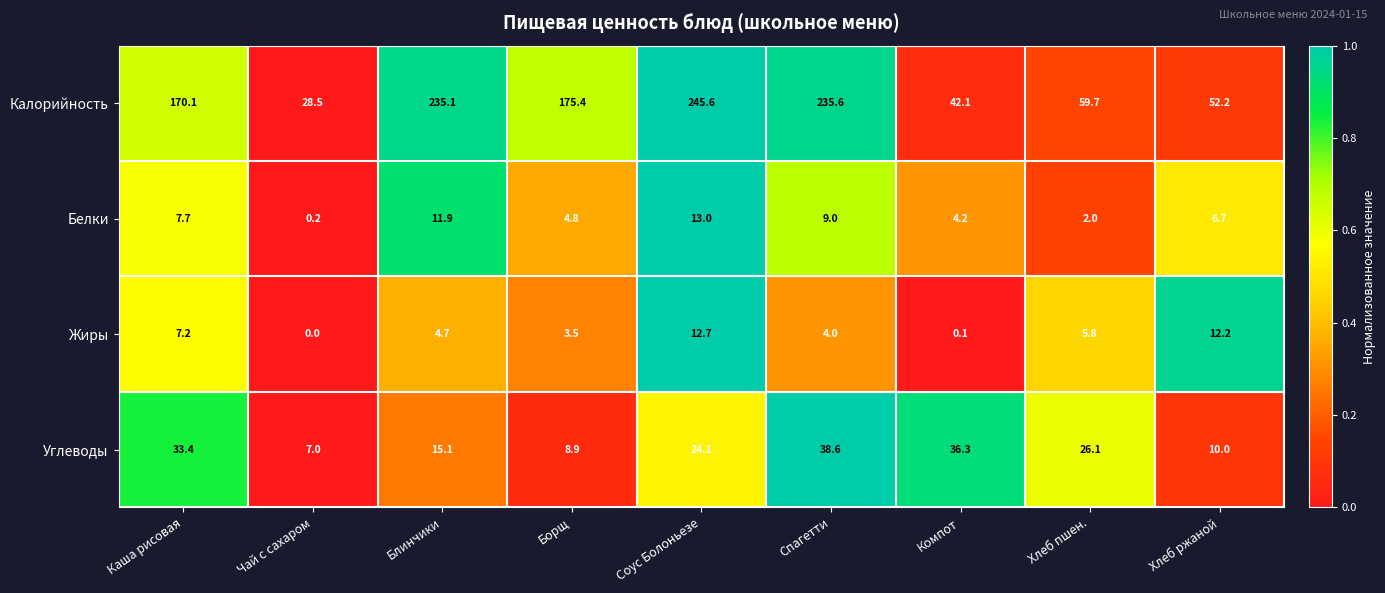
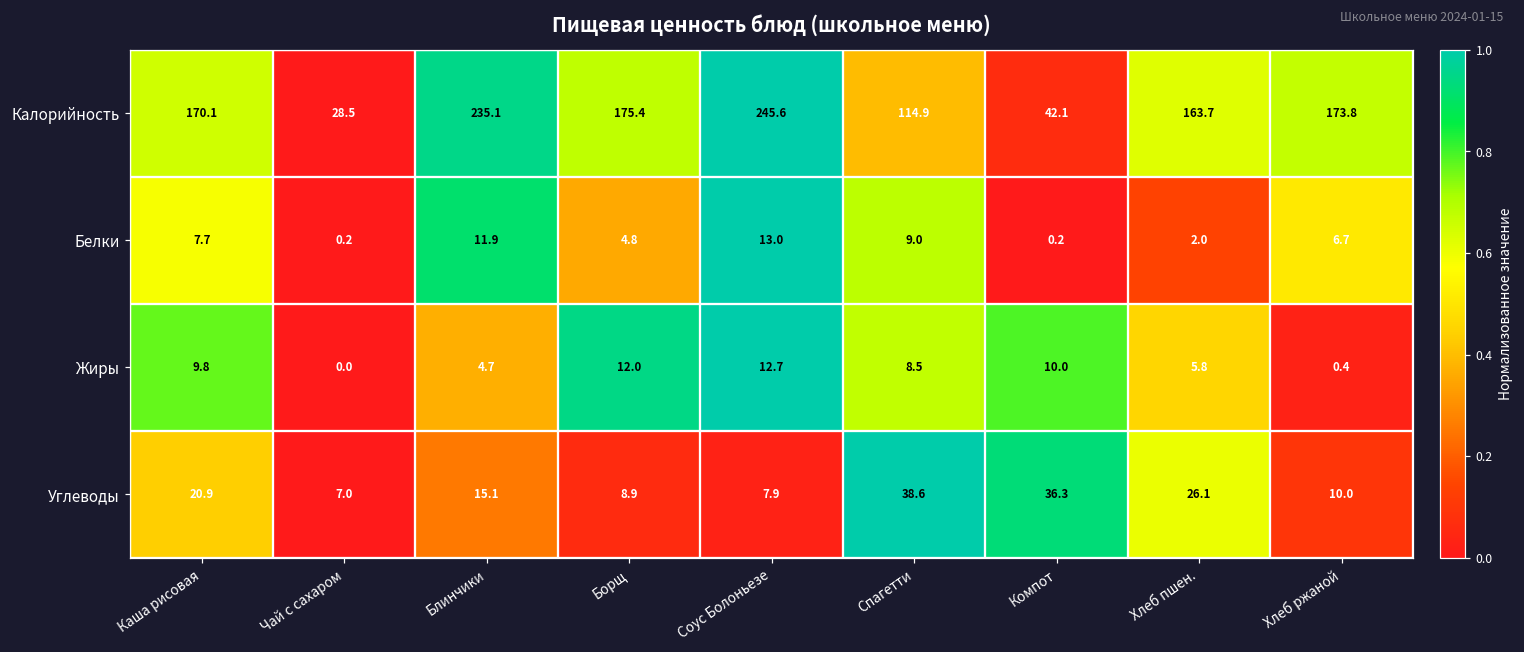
Калорийность, Спагетти: 235.6 -> 114.9
Калорийность, Хлеб пшен.: 59.7 -> 163.7
Калорийность, Хлеб ржаной: 52.2 -> 173.8
Белки, Компот: 4.2 -> 0.2
Жиры, Каша рисовая: 7.2 -> 9.8
Жиры, Борщ: 3.5 -> 12.0
Жиры, Спагетти: 4.0 -> 8.5
Жиры, Компот: 0.1 -> 10.0
Жиры, Хлеб ржаной: 12.2 -> 0.4
Углеводы, Каша рисовая: 33.4 -> 20.9
Углеводы, Соус Болоньезе: 24.1 -> 7.9
